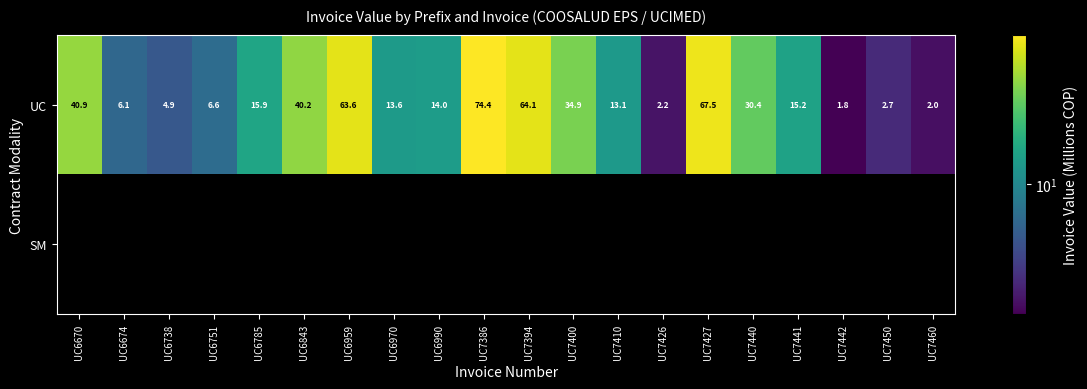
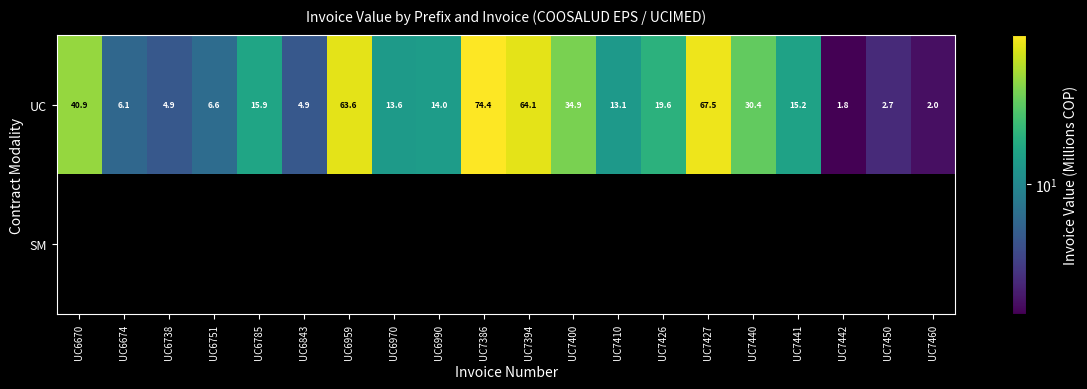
UC, UC6843: 40.2 -> 4.9
UC, UC7426: 2.2 -> 19.6
